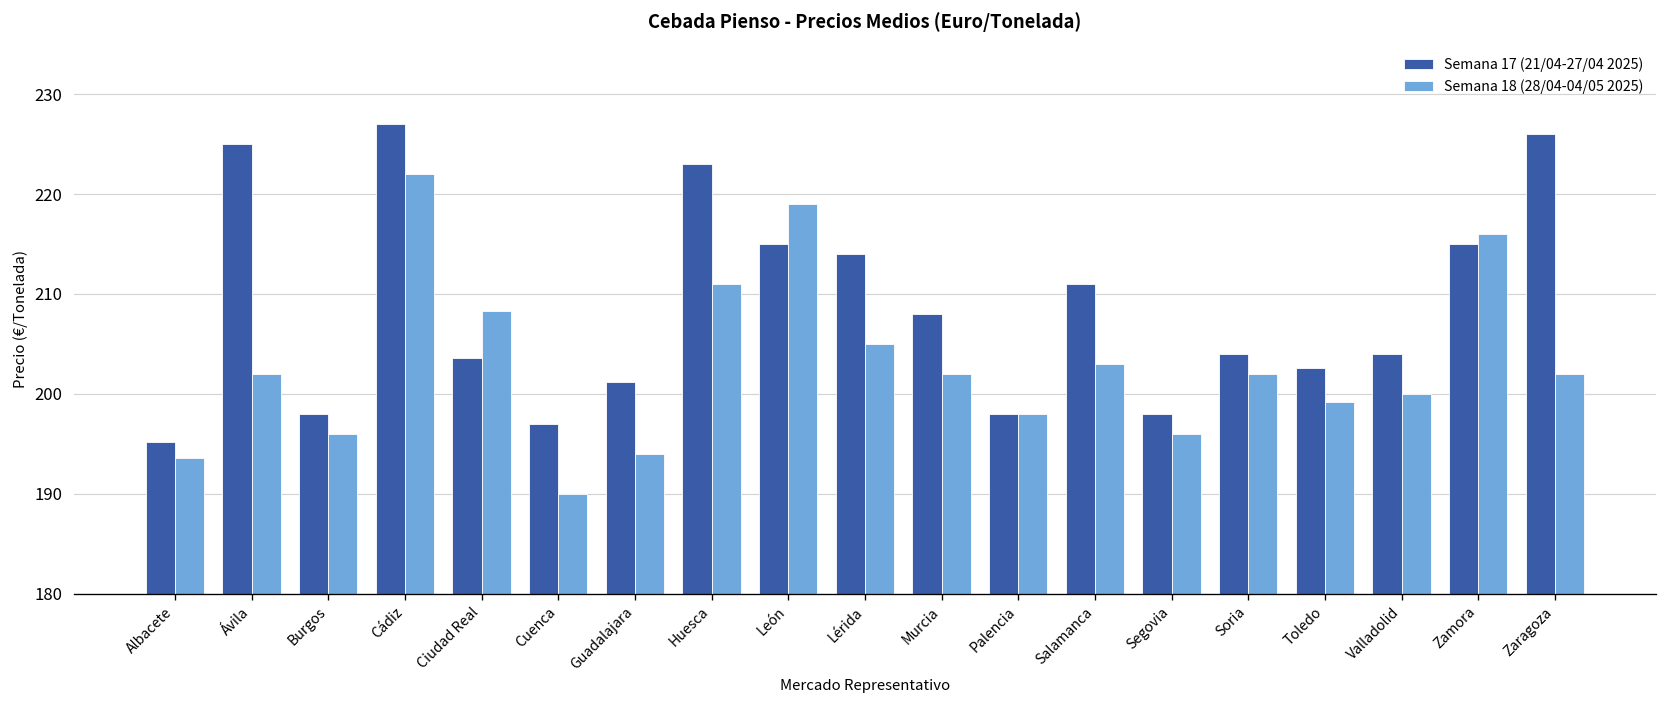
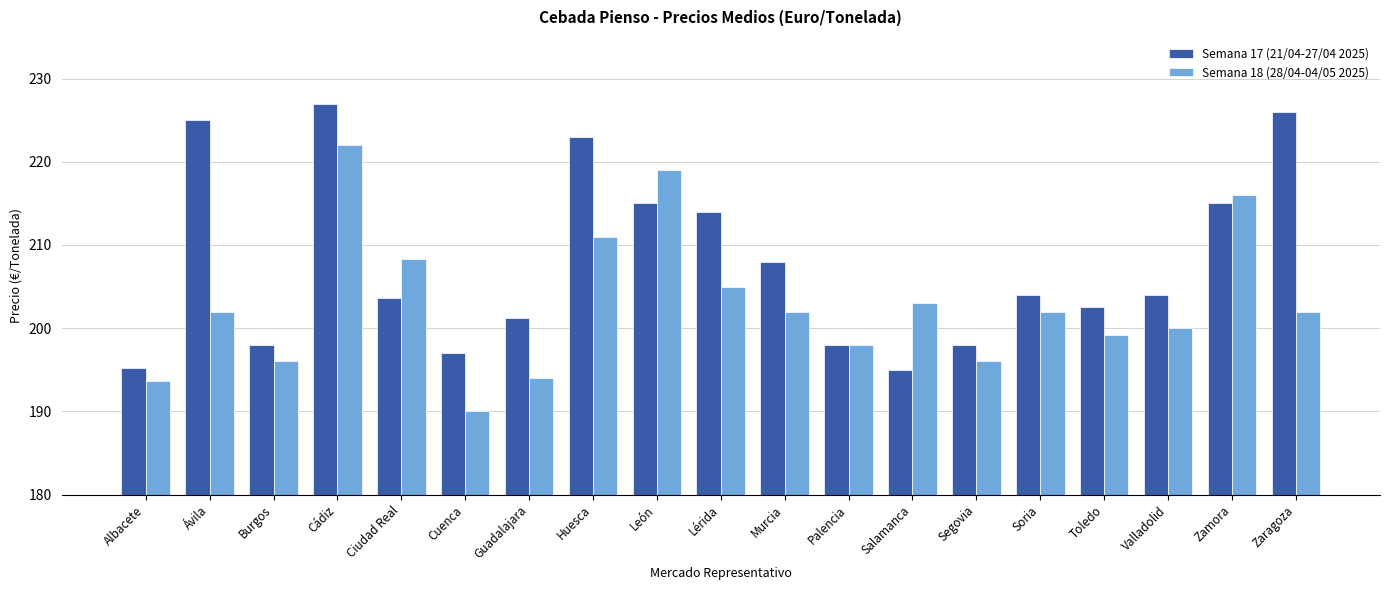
Semana 17 (21/04-27/04 2025), Salamanca: 211 -> 195
